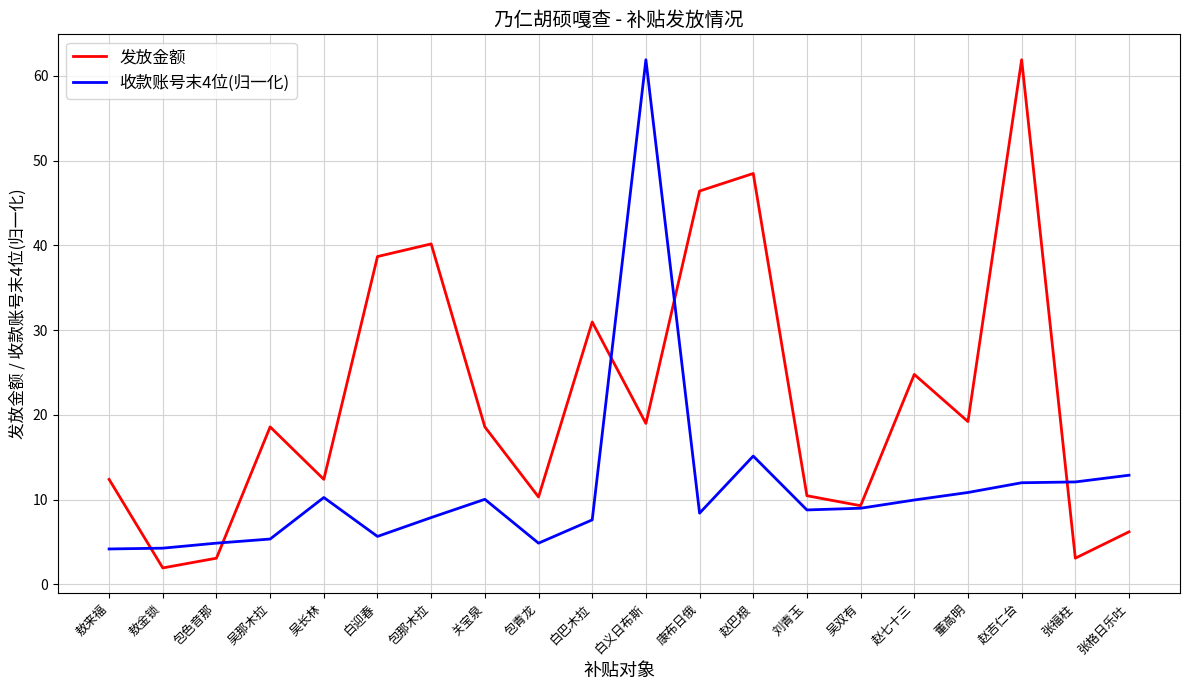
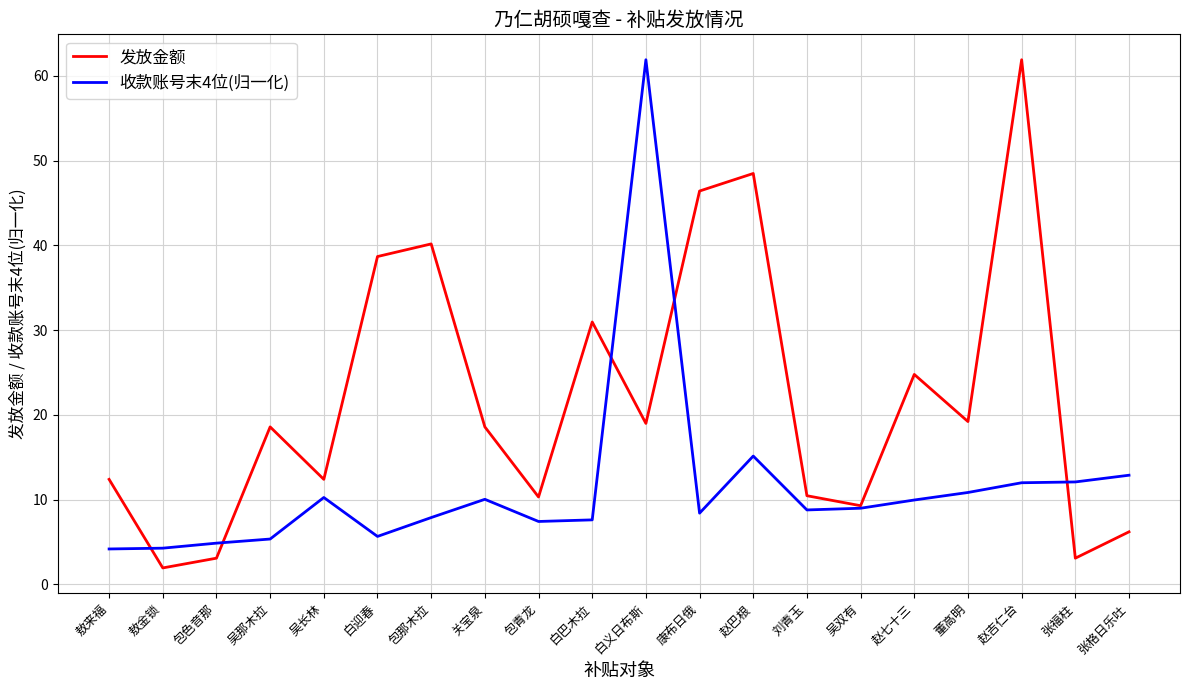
收款账号末4位(归一化), 包青龙: 5 -> 7
